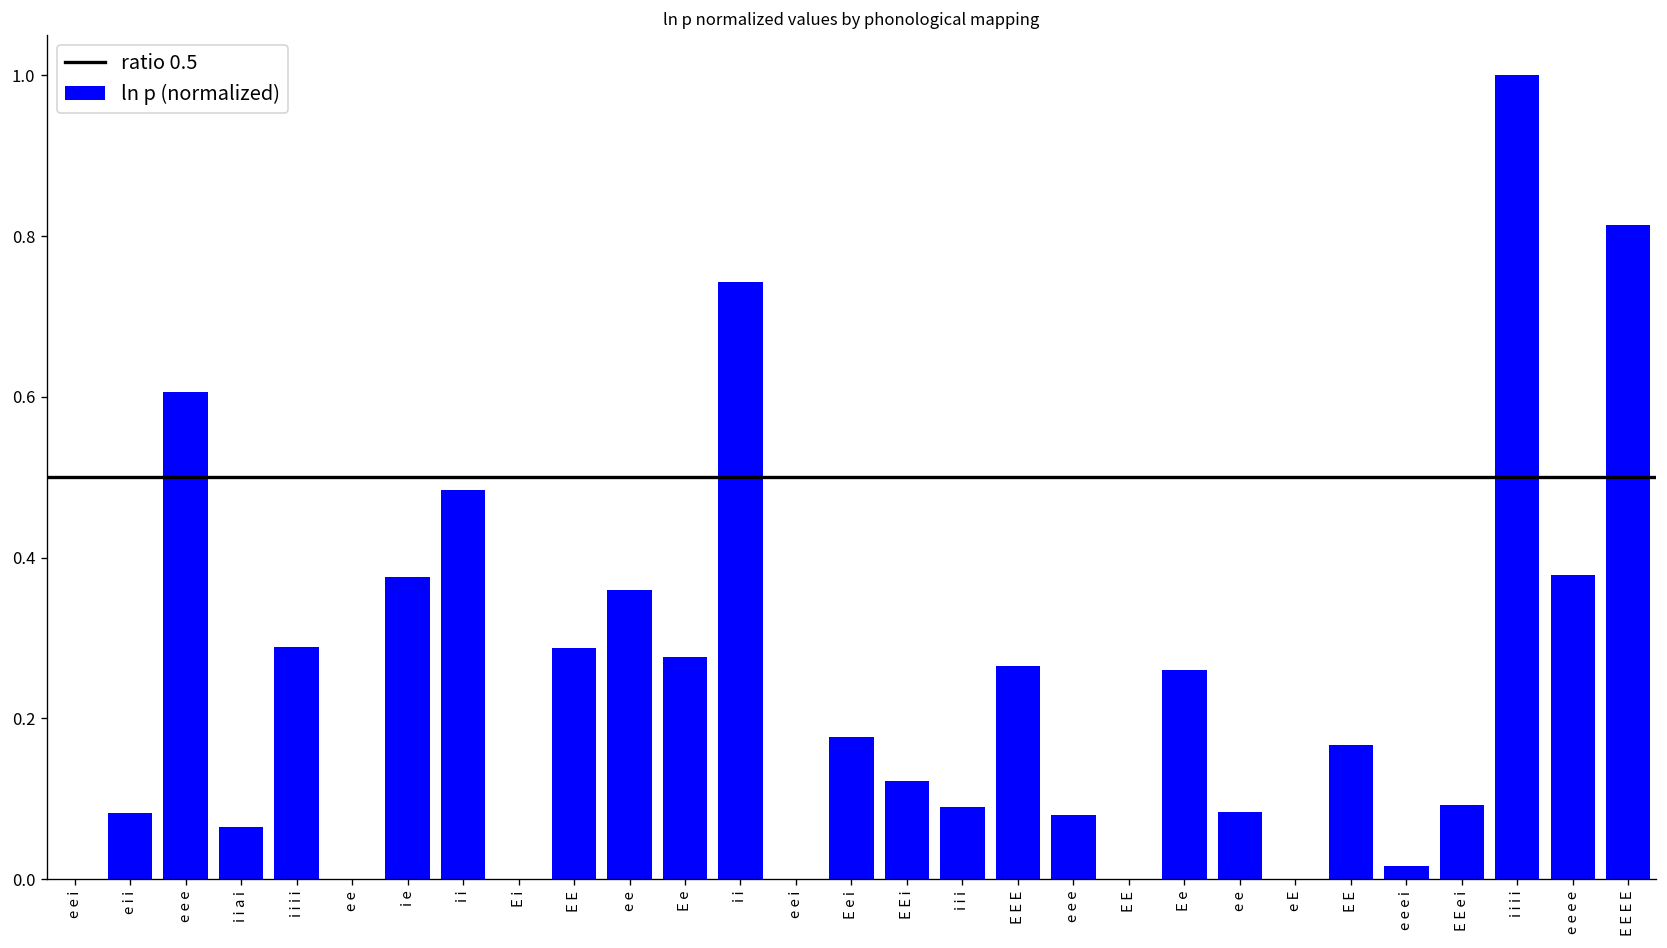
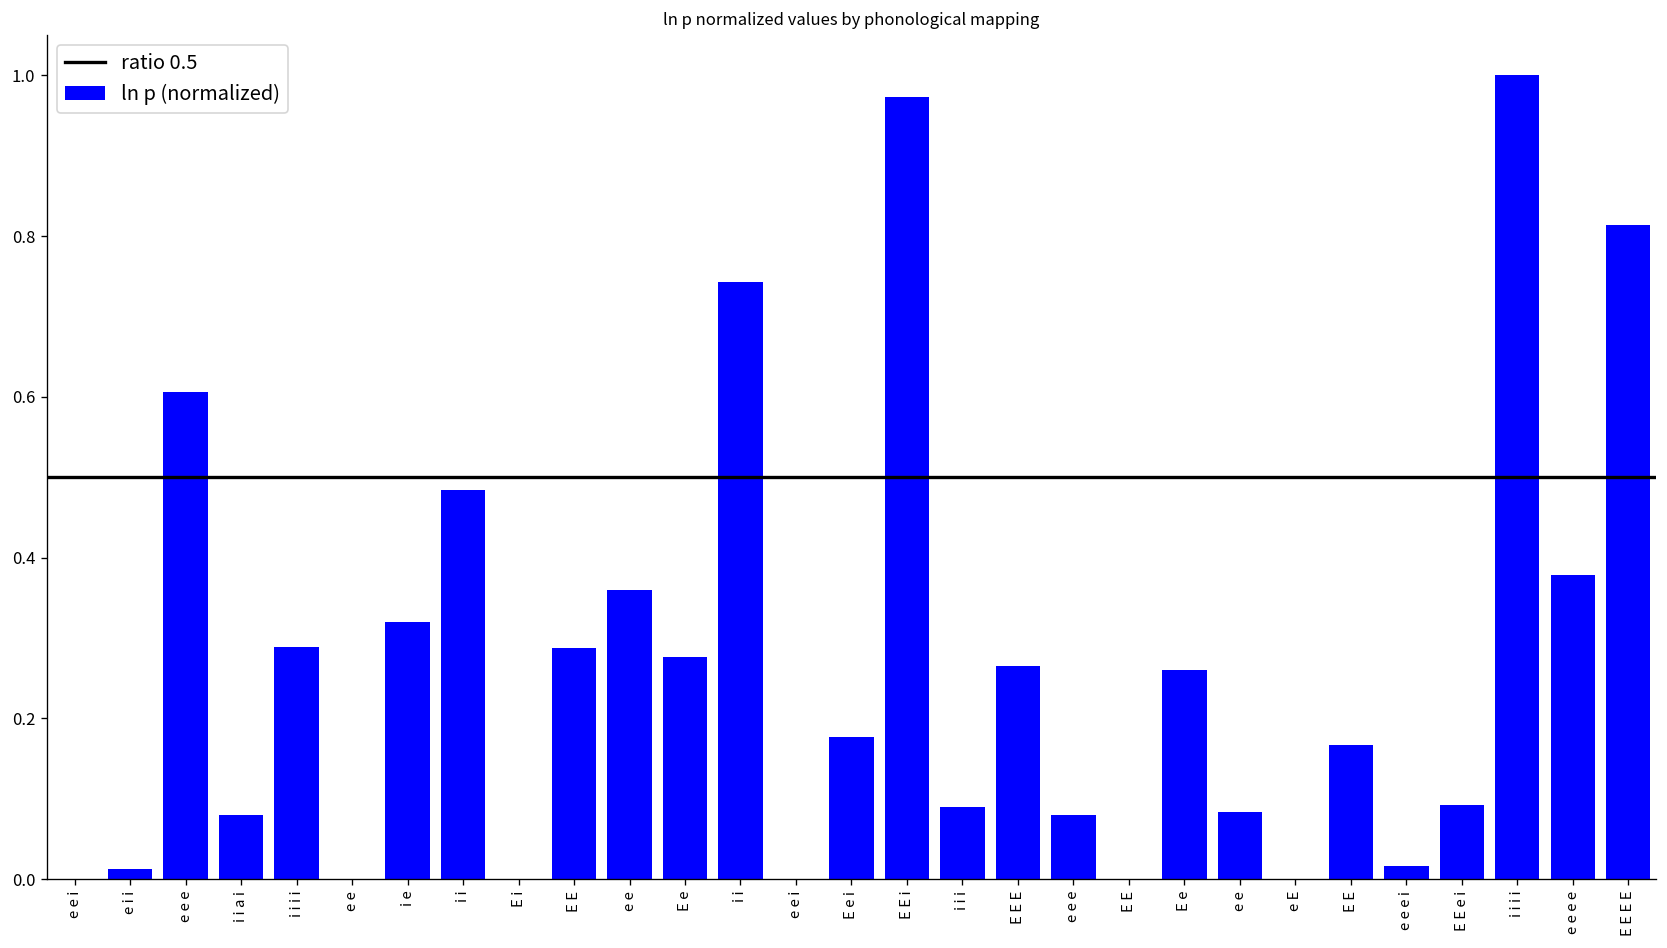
e i i: 0.08 -> 0.01
i i a i: 0.06 -> 0.08
i e: 0.38 -> 0.32
E E i: 0.12 -> 0.97
